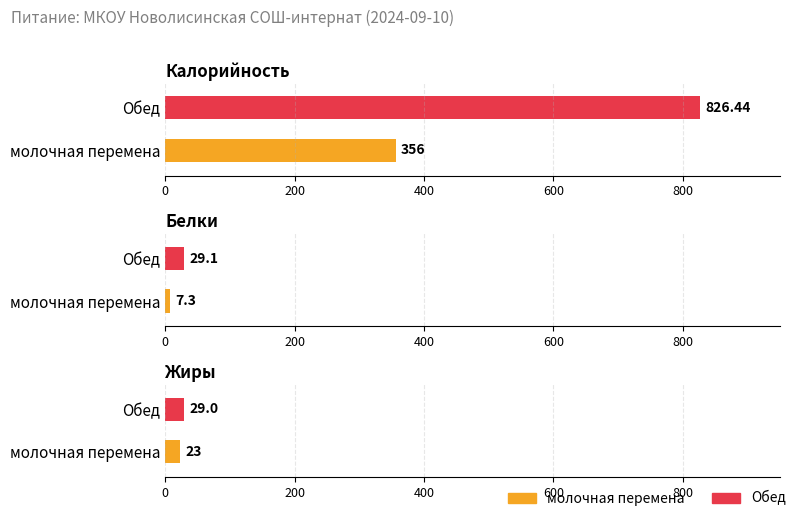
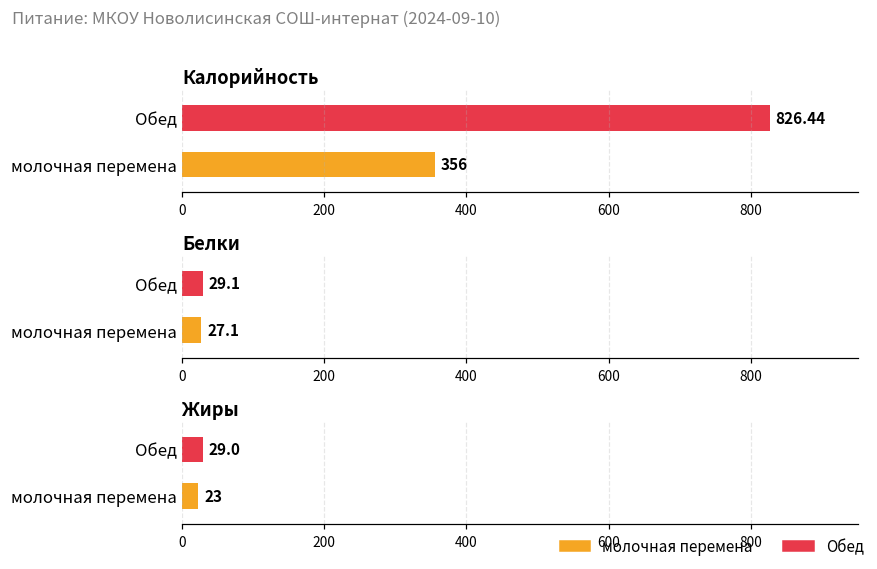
Белки, молочная перемена: 7.3 -> 27.1
